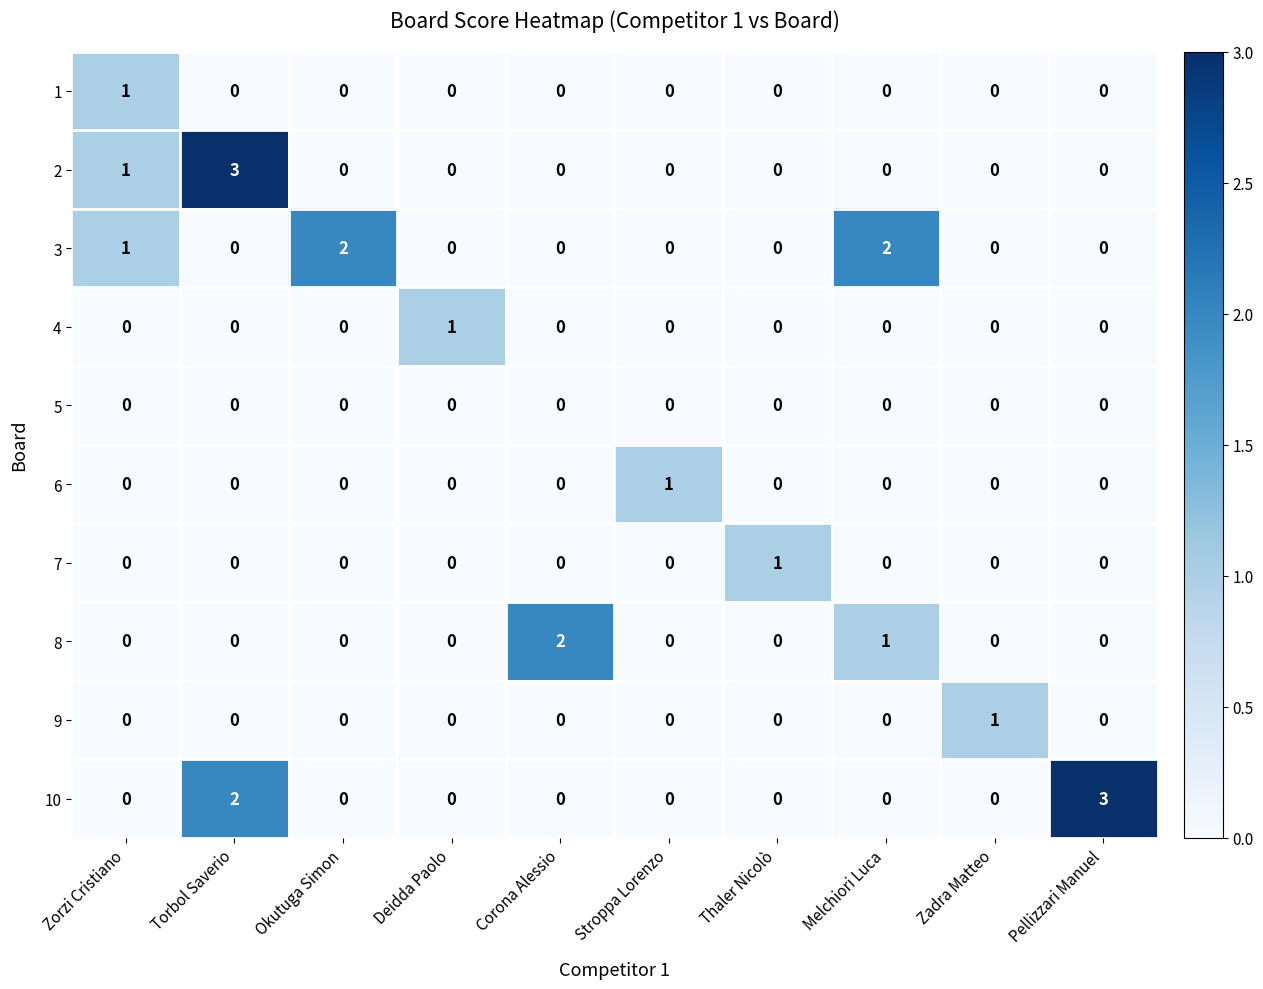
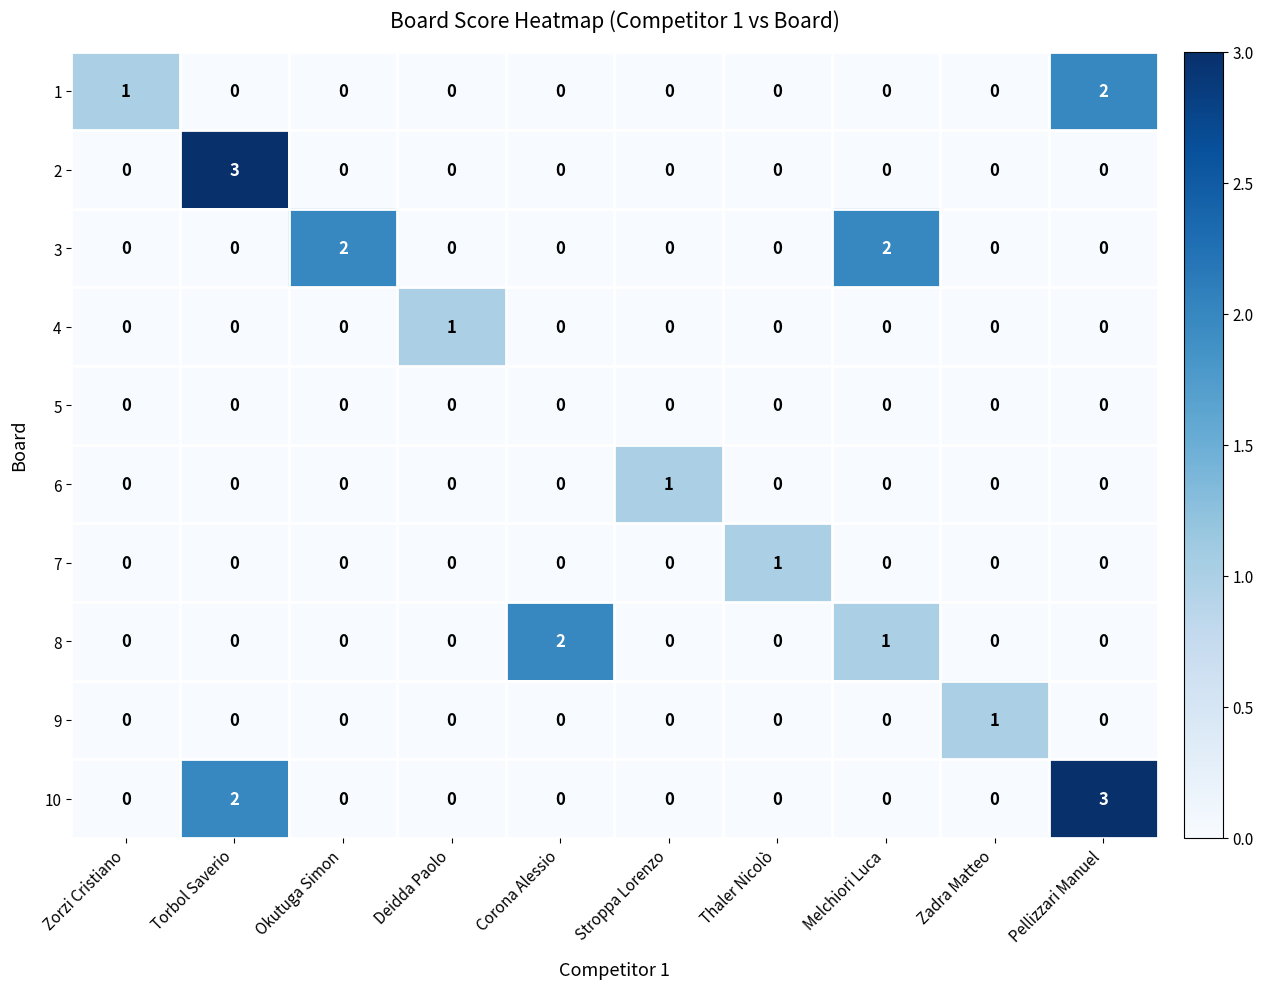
1, Pellizzari Manuel: 0 -> 2
2, Zorzi Cristiano: 1 -> 0
3, Zorzi Cristiano: 1 -> 0
